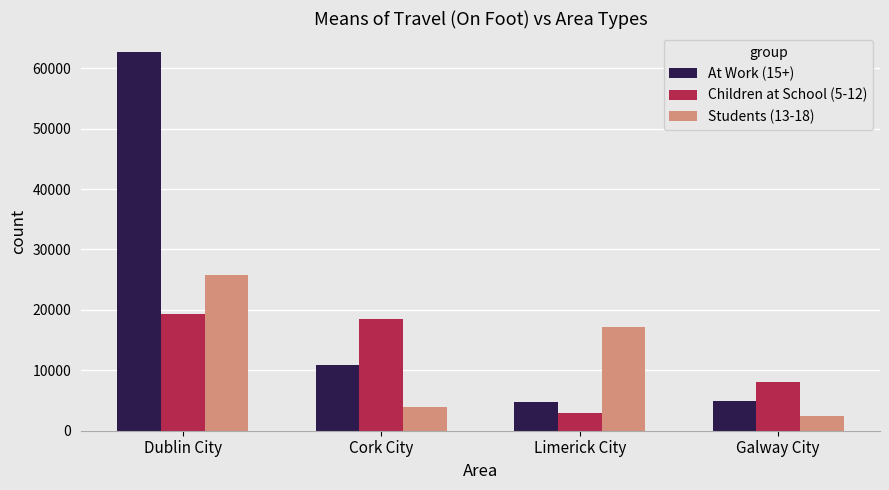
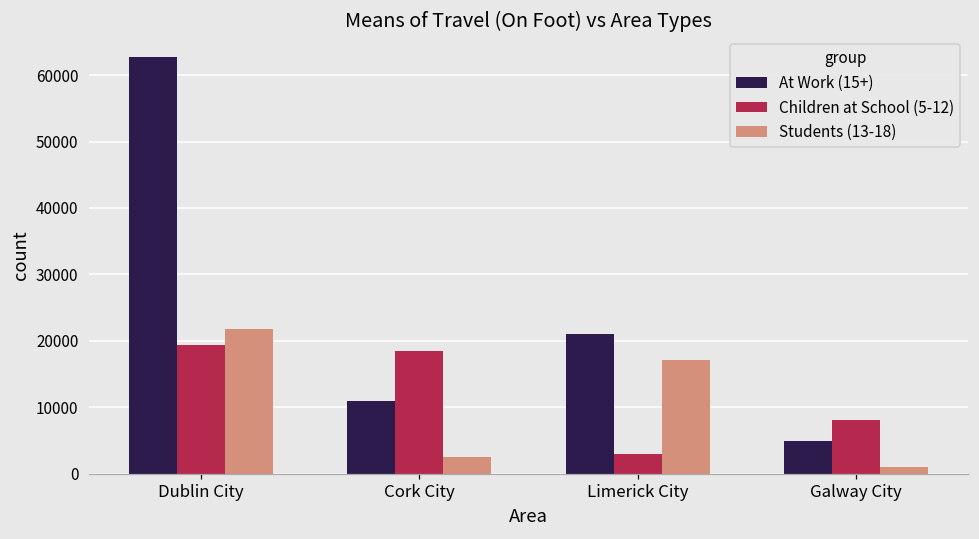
Students (13-18), Dublin City: 26000 -> 22000
Students (13-18), Cork City: 4000 -> 3000
At Work (15+), Limerick City: 5000 -> 21000
Students (13-18), Galway City: 2000 -> 1000
